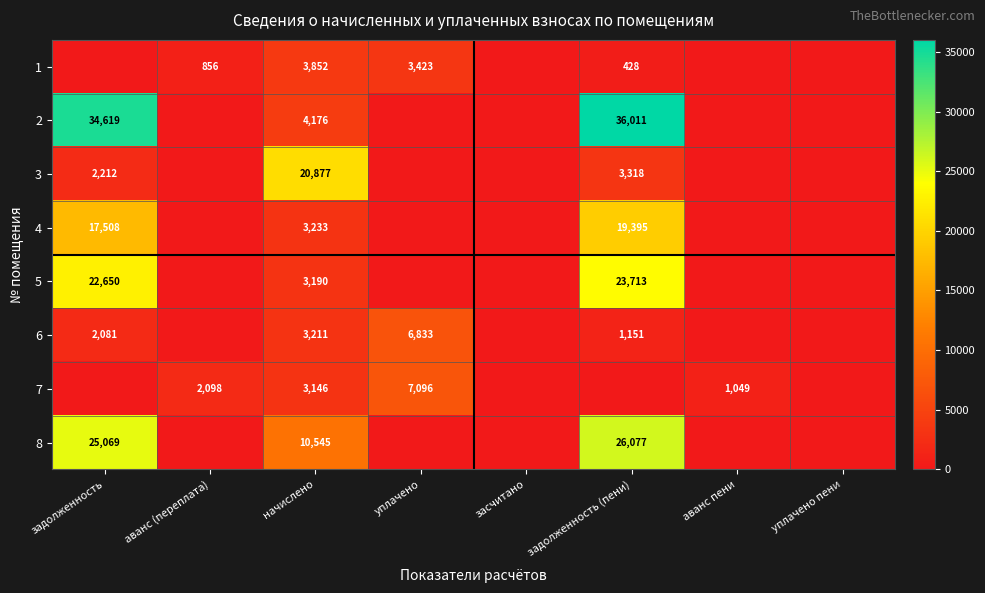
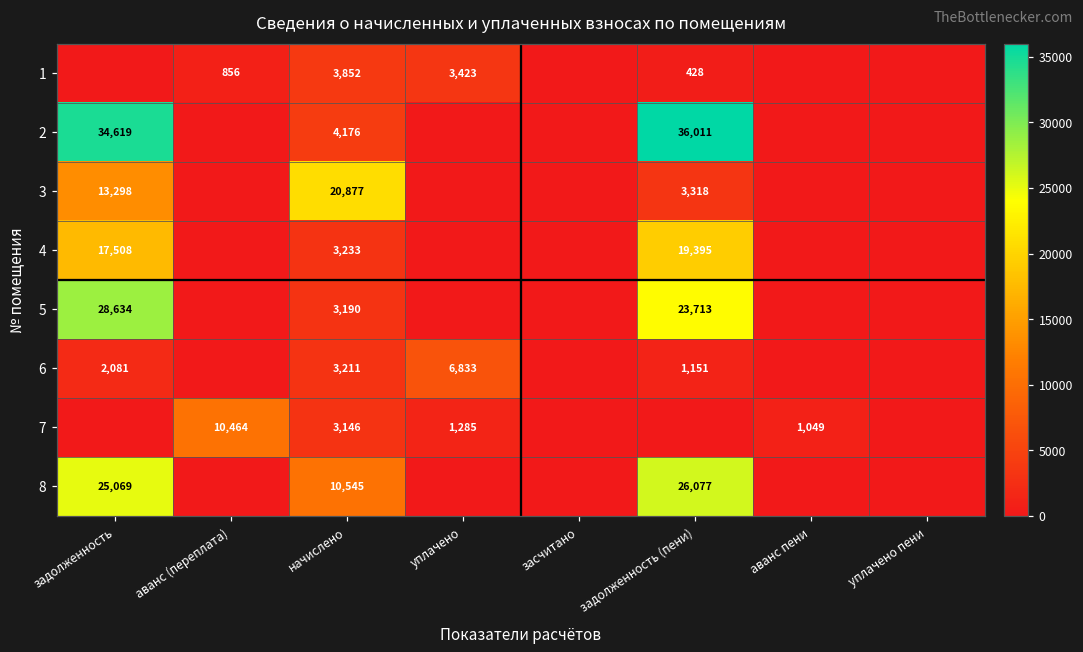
3, задолженность: 2,212 -> 13,298
5, задолженность: 22,650 -> 28,634
7, аванс (переплата): 2,098 -> 10,464
7, уплачено: 7,096 -> 1,285
